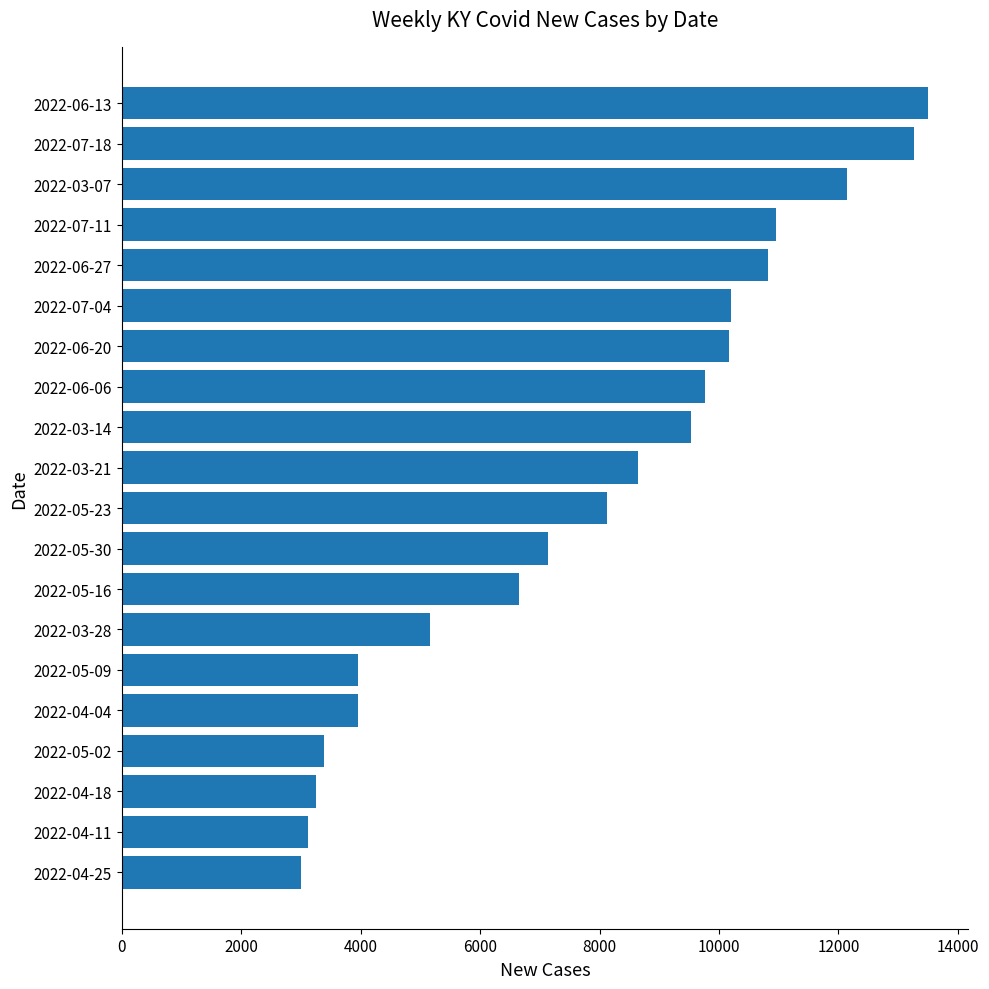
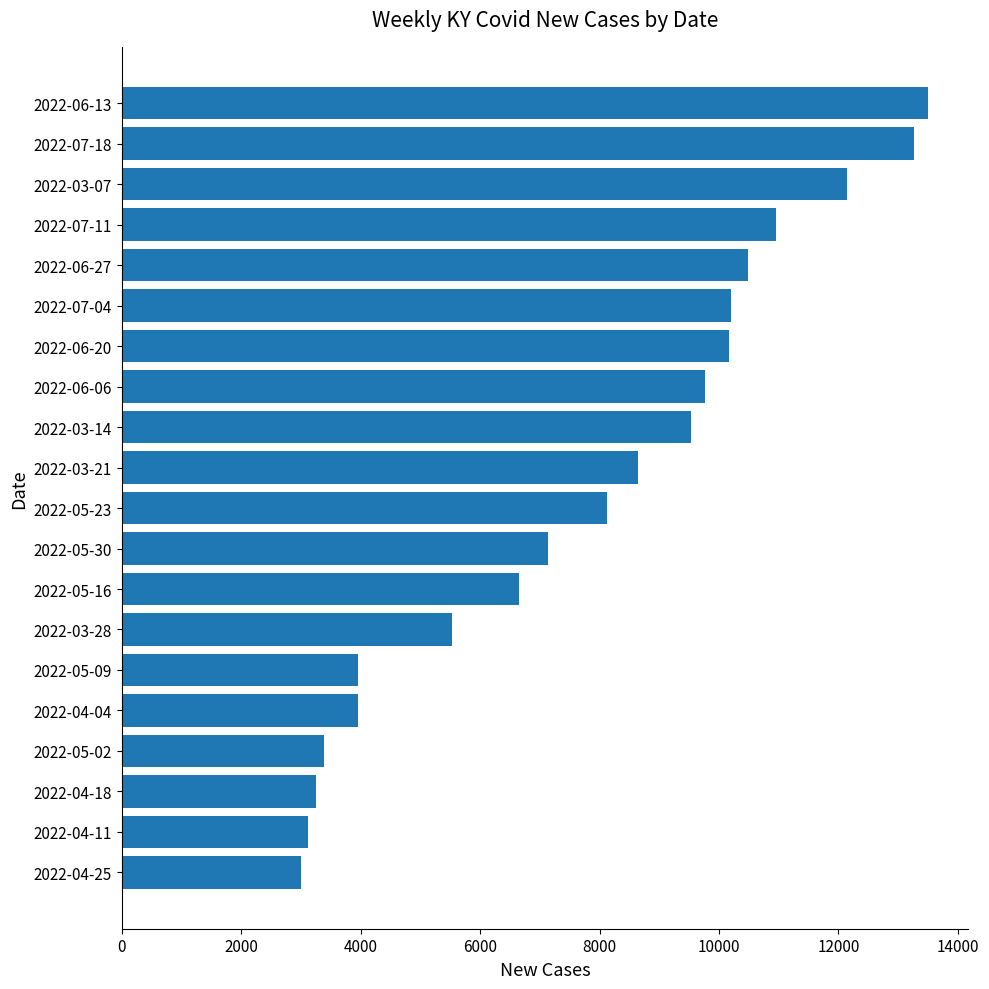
2022-06-27: 10800 -> 10500
2022-03-28: 5200 -> 5500
